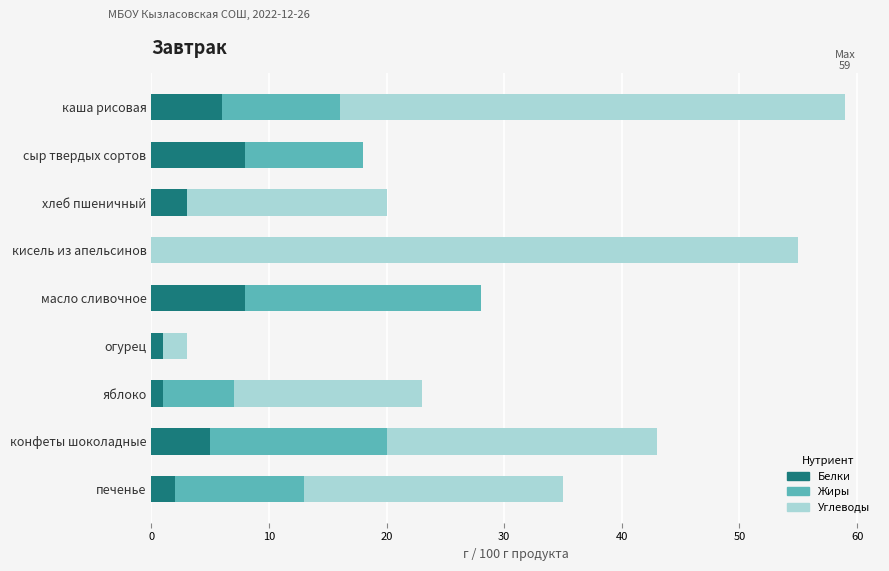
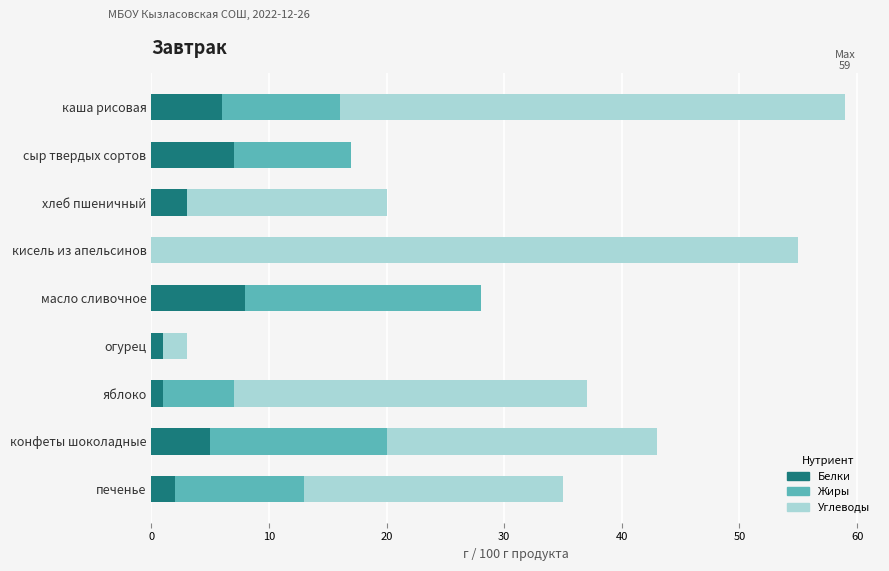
Белки, сыр твердых сортов: 8 -> 7
Углеводы, яблоко: 16 -> 30
